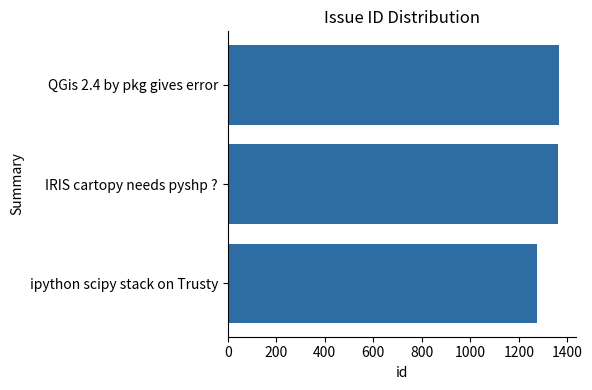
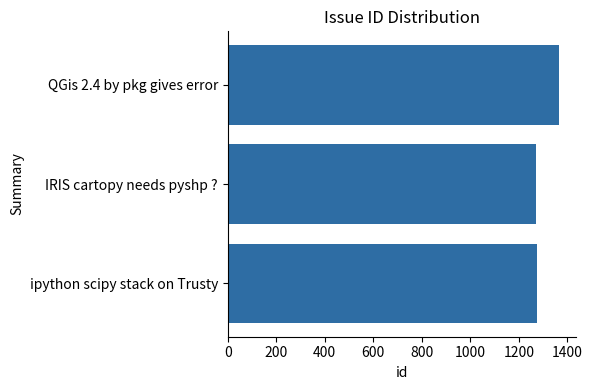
IRIS cartopy needs pyshp ?: 1360 -> 1270
